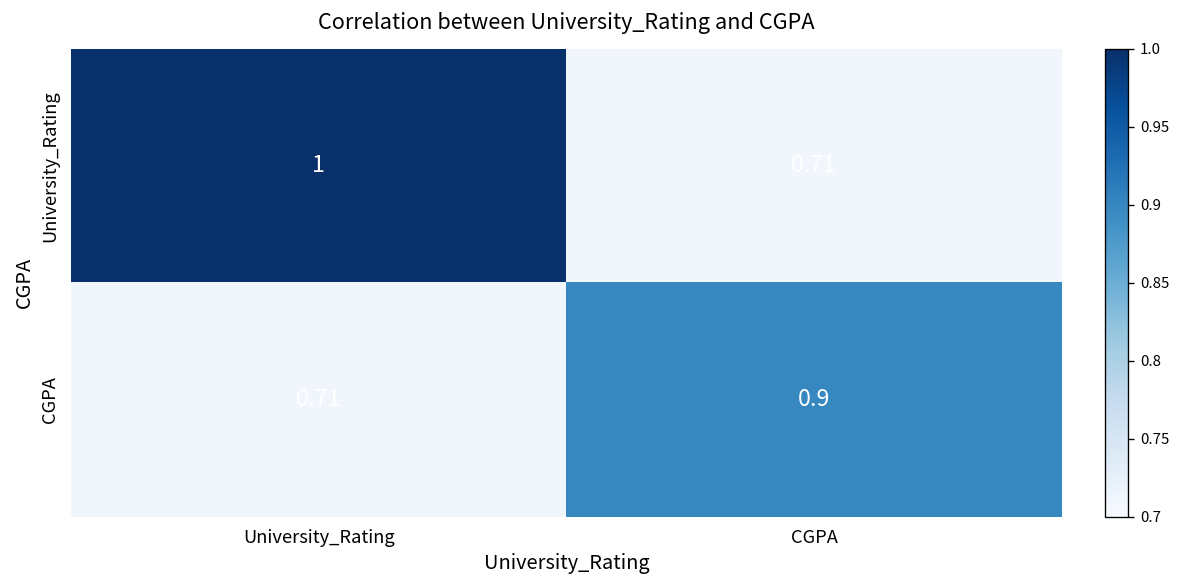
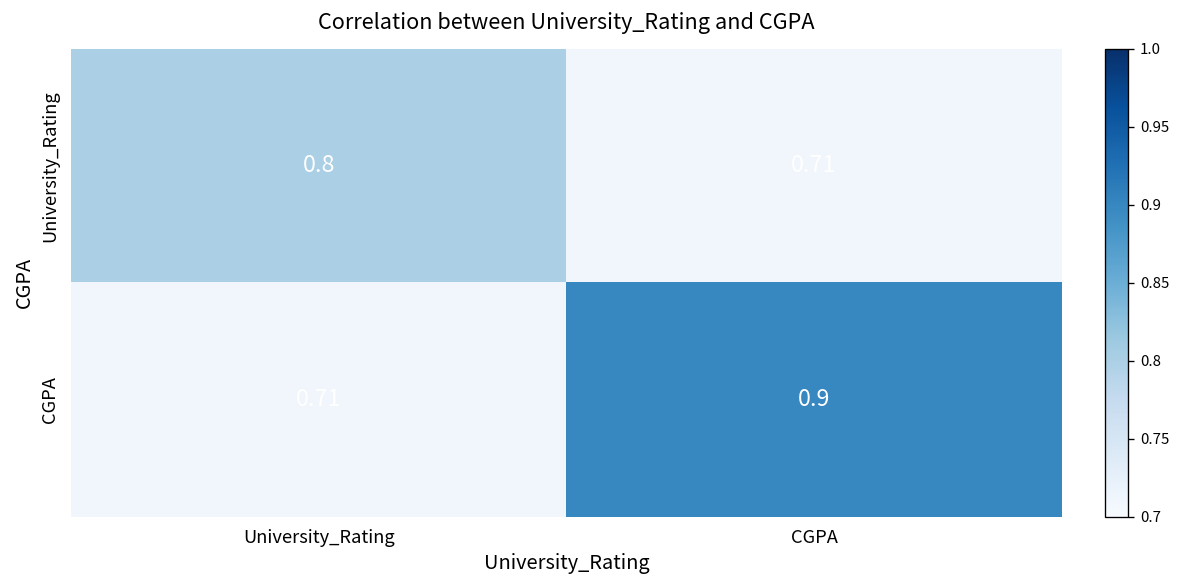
University_Rating, University_Rating: 1 -> 0.8
